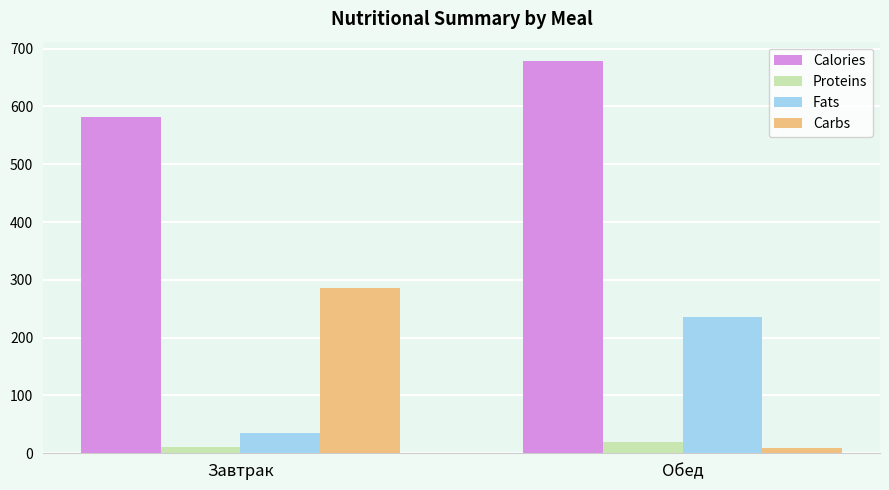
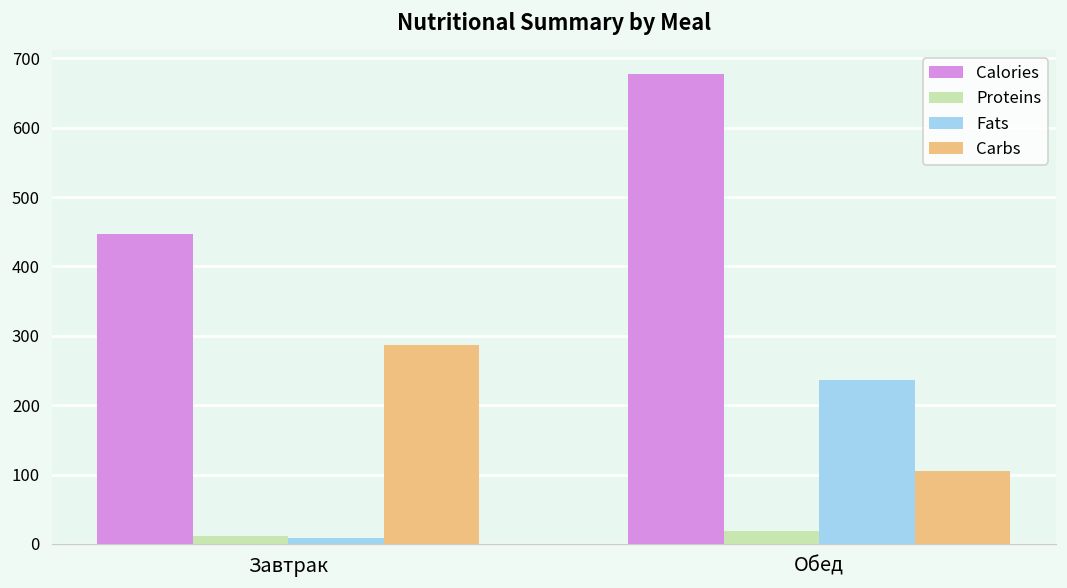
Calories, Завтрак: 580 -> 450
Fats, Завтрак: 30 -> 10
Carbs, Обед: 10 -> 110
